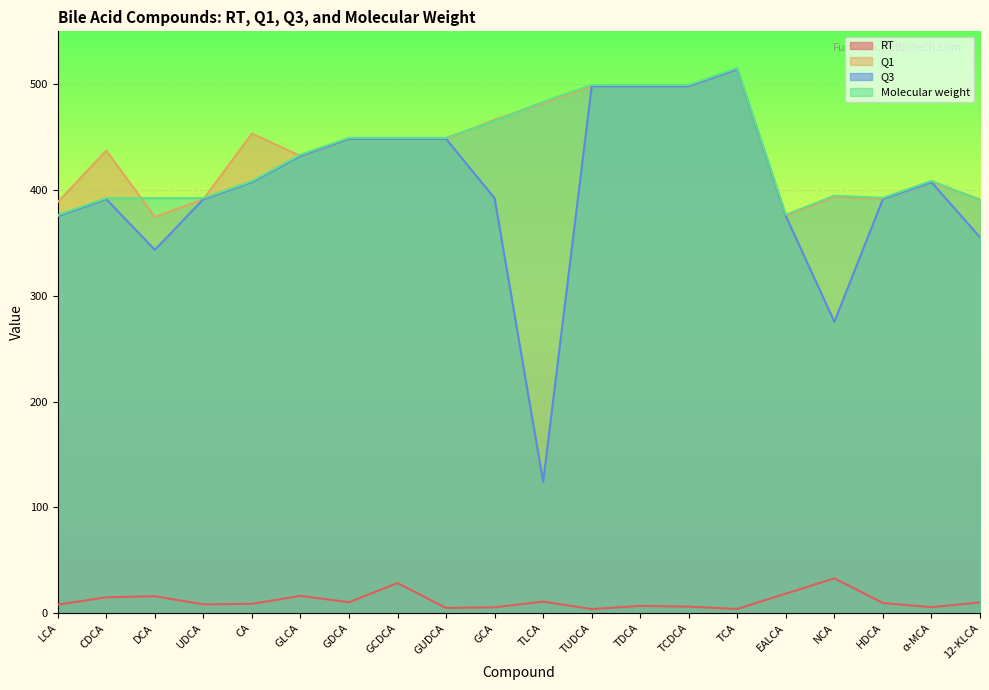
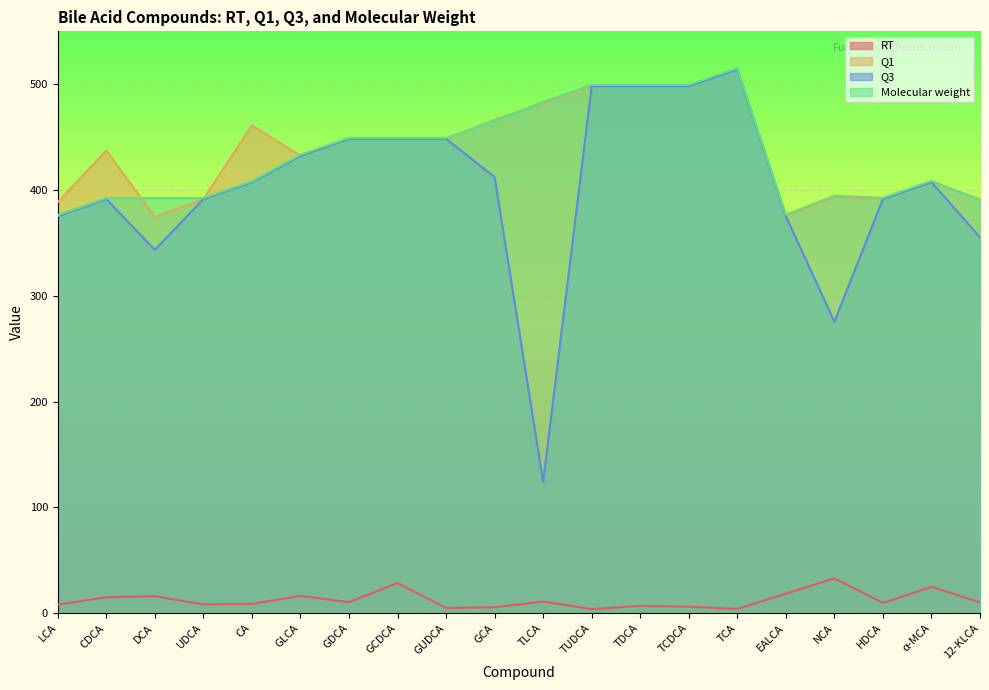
Q1, CA: 453 -> 461
Q3, GCA: 392 -> 412
RT, α-MCA: 6 -> 25
